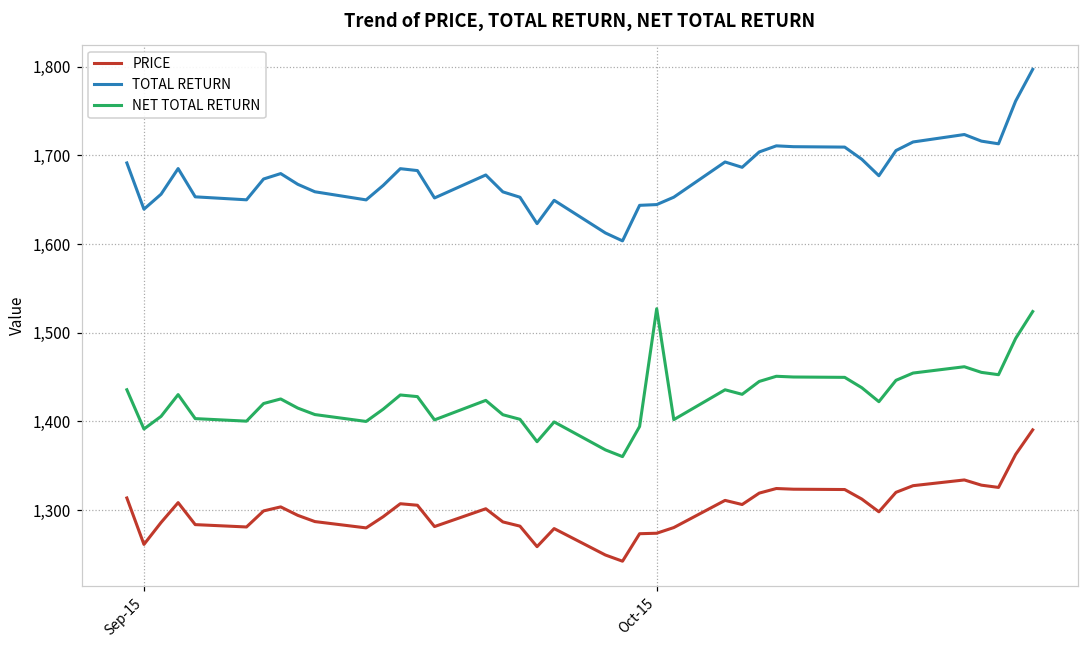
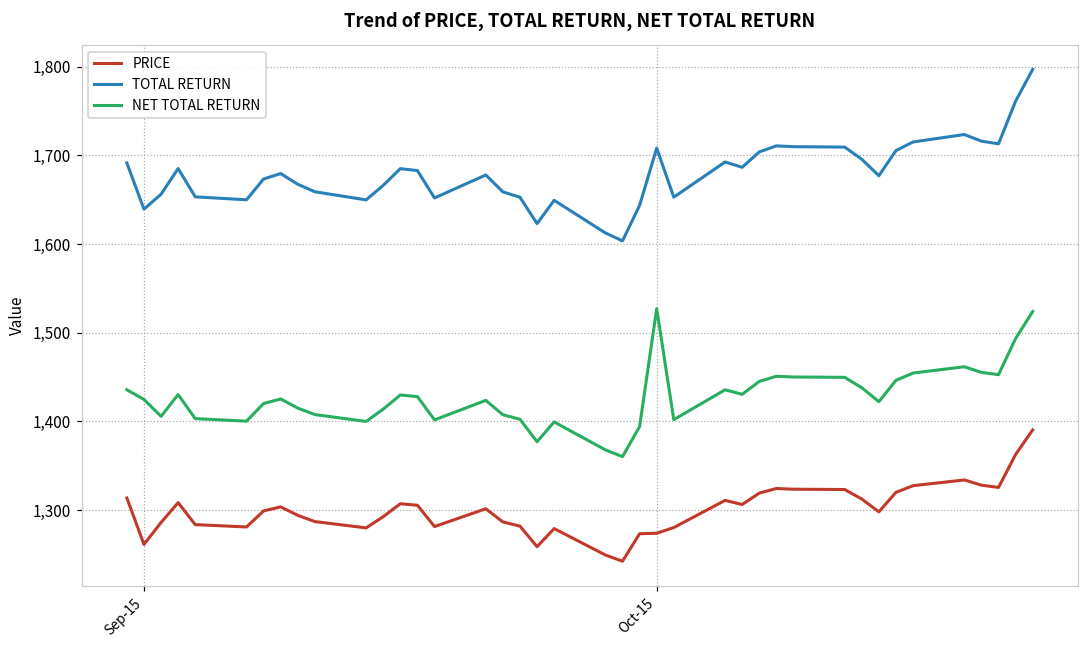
NET TOTAL RETURN, Sep-15: 1,390 -> 1,420
TOTAL RETURN, Oct-15: 1,640 -> 1,710
